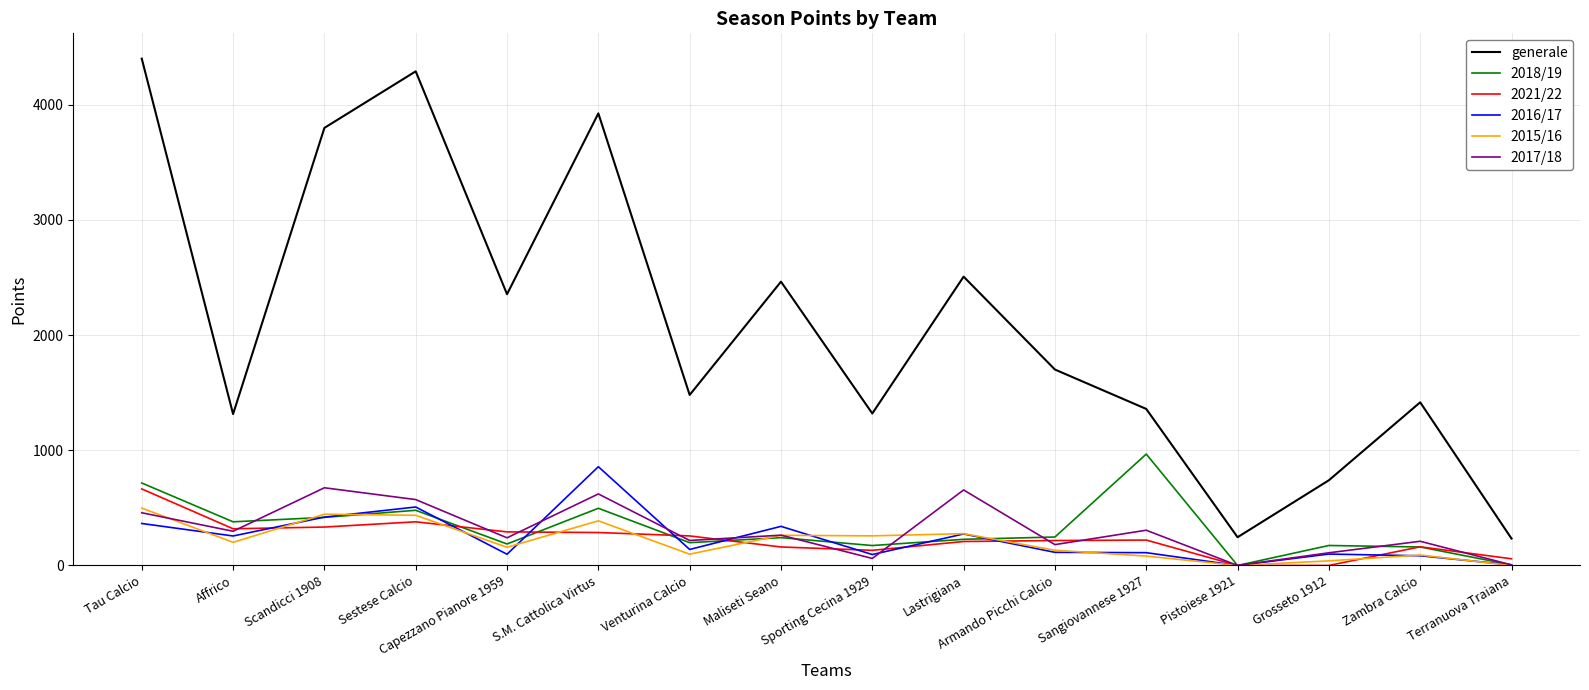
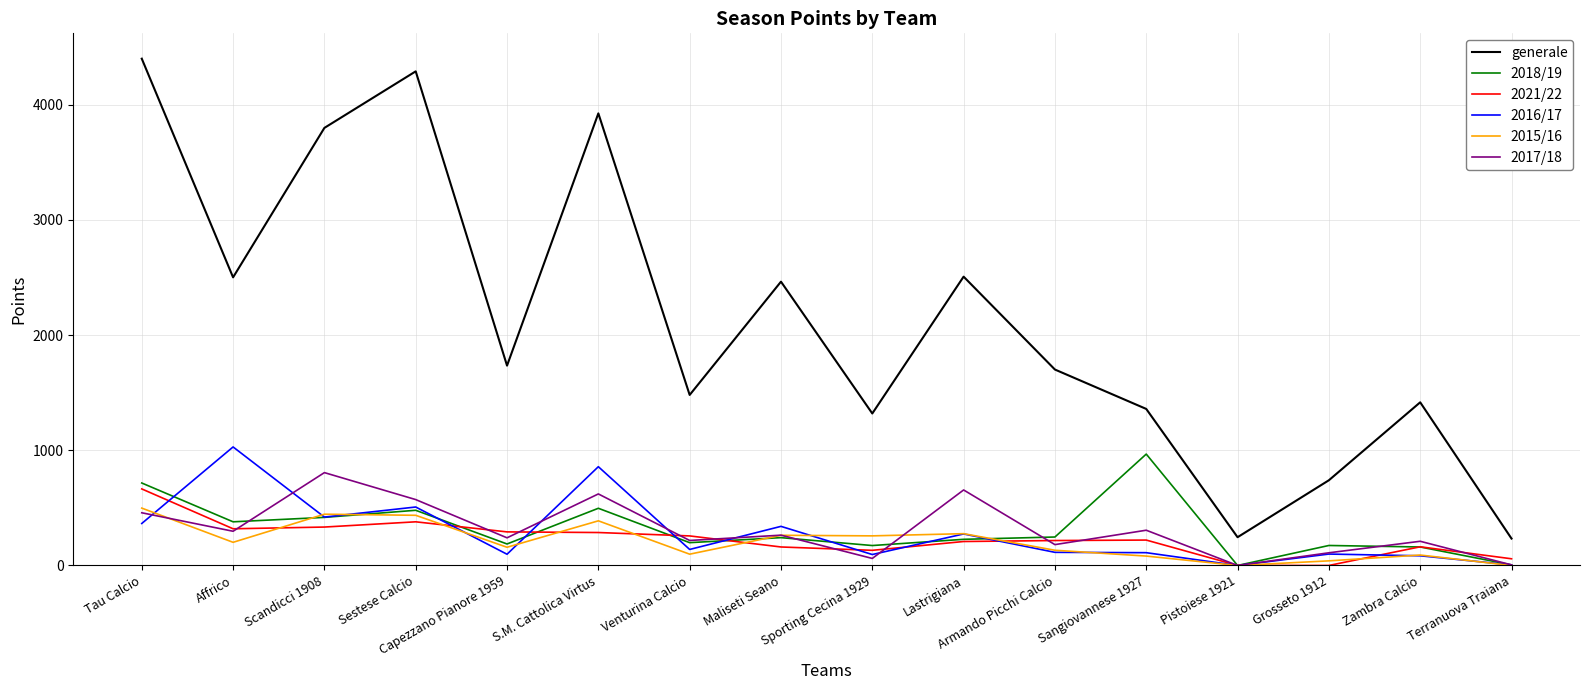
generale, Affrico: 1310 -> 2500
2016/17, Affrico: 260 -> 1030
2017/18, Scandicci 1908: 670 -> 810
generale, Capezzano Pianore 1959: 2360 -> 1740
